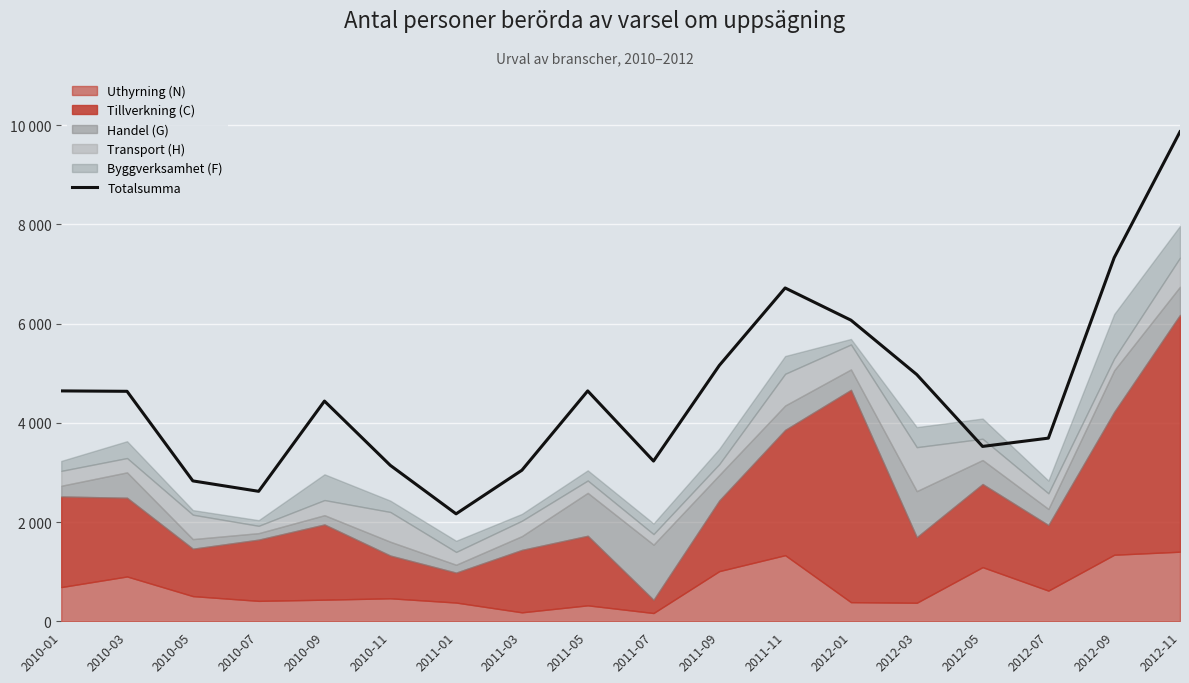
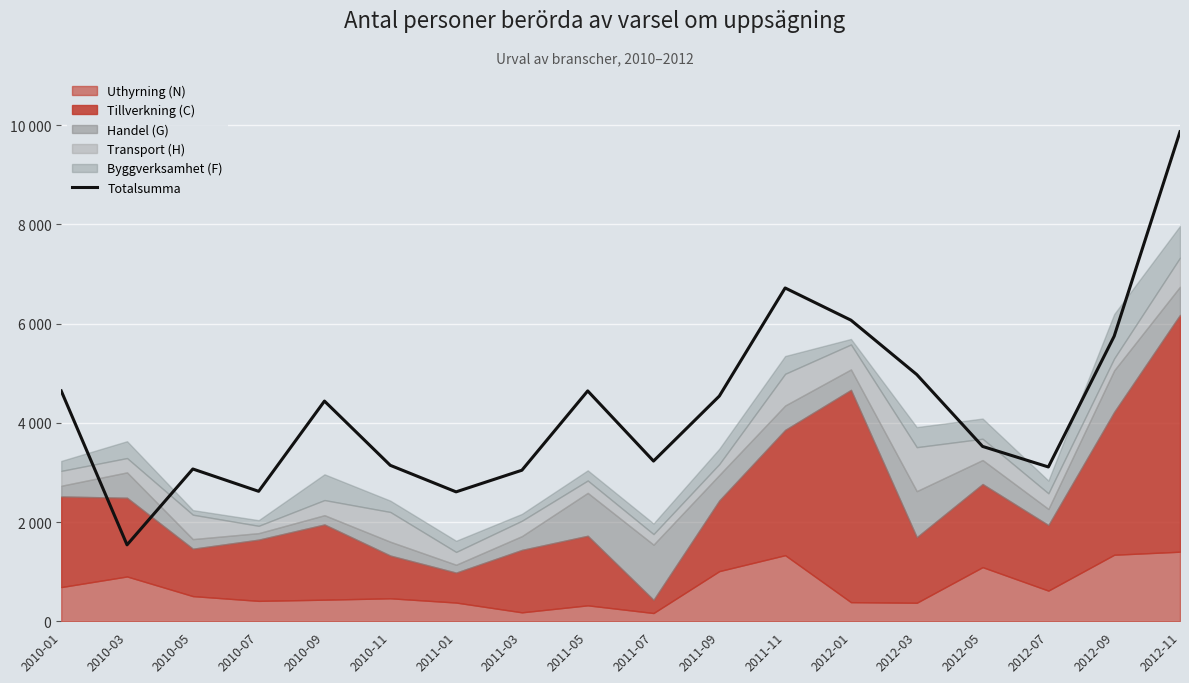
Totalsumma, 2010-03: 4600 -> 1500
Totalsumma, 2010-05: 2800 -> 3100
Totalsumma, 2011-01: 2200 -> 2600
Totalsumma, 2011-09: 5200 -> 4500
Totalsumma, 2012-07: 3700 -> 3100
Totalsumma, 2012-09: 7300 -> 5700
